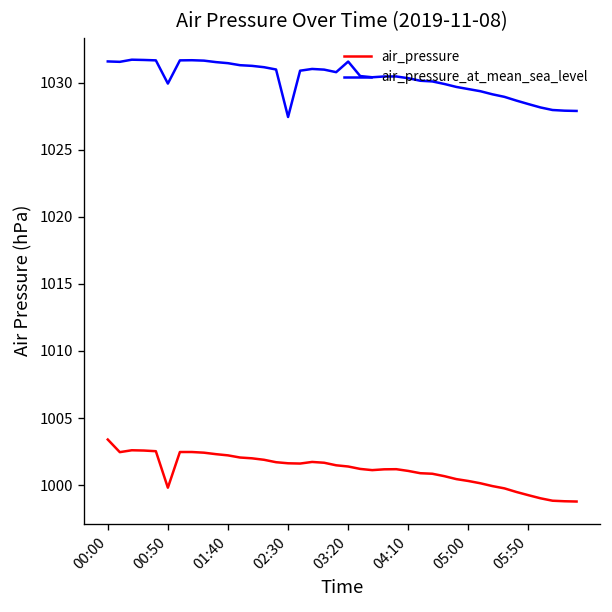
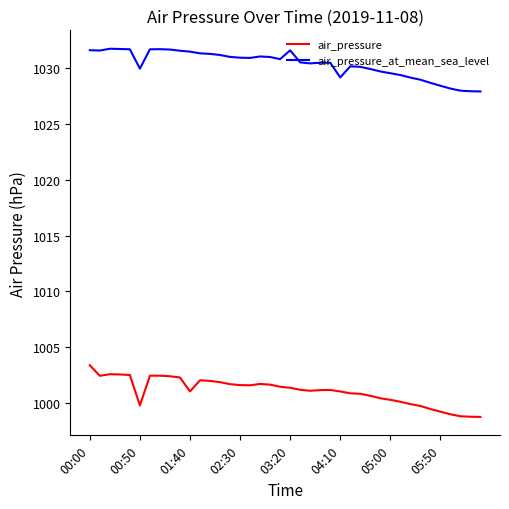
air_pressure, 01:40: 1002.2 -> 1001.1
air_pressure_at_mean_sea_level, 02:30: 1027.4 -> 1030.9
air_pressure_at_mean_sea_level, 04:10: 1030.3 -> 1029.1
